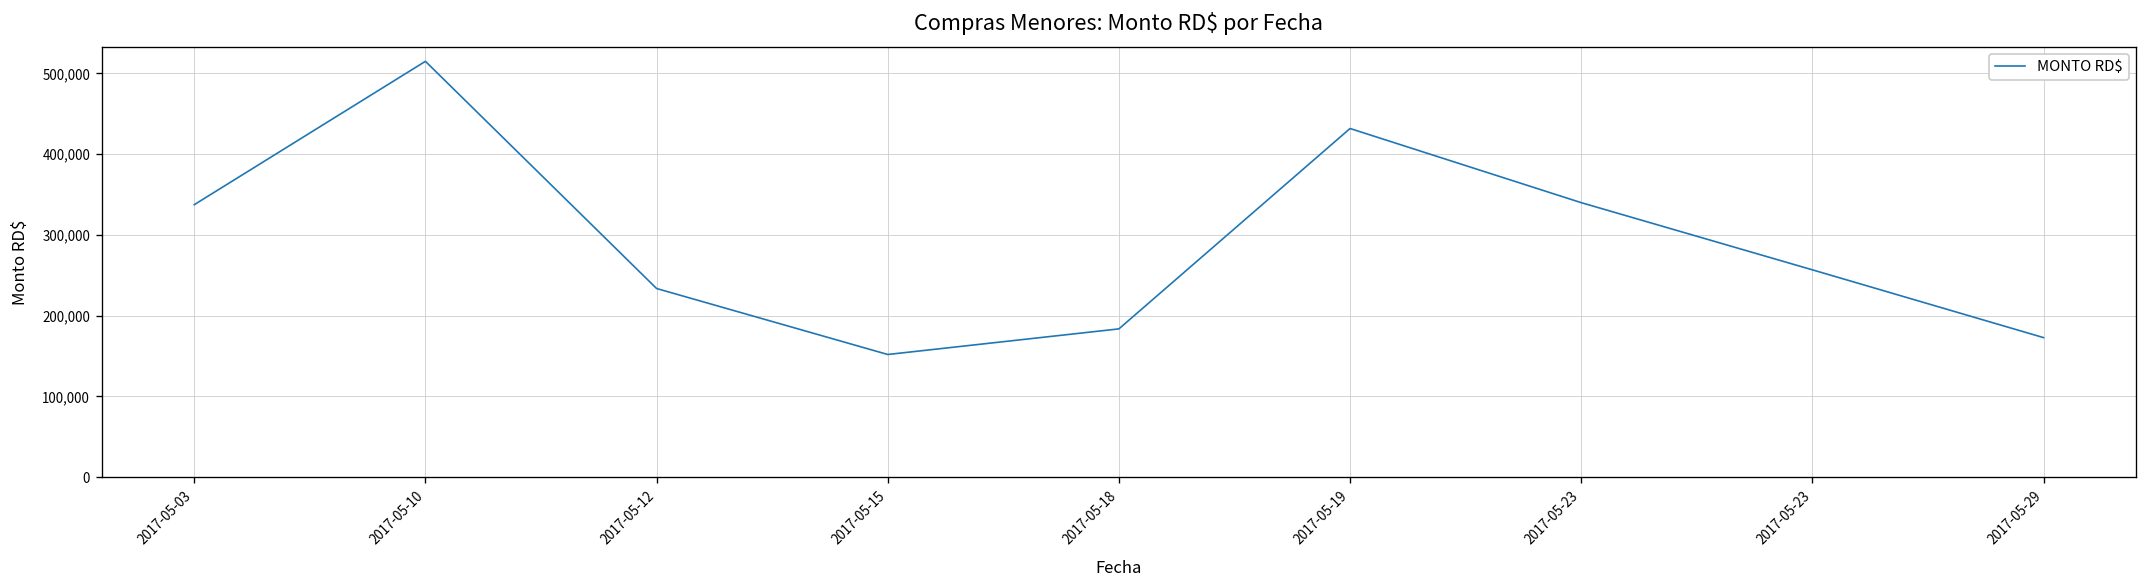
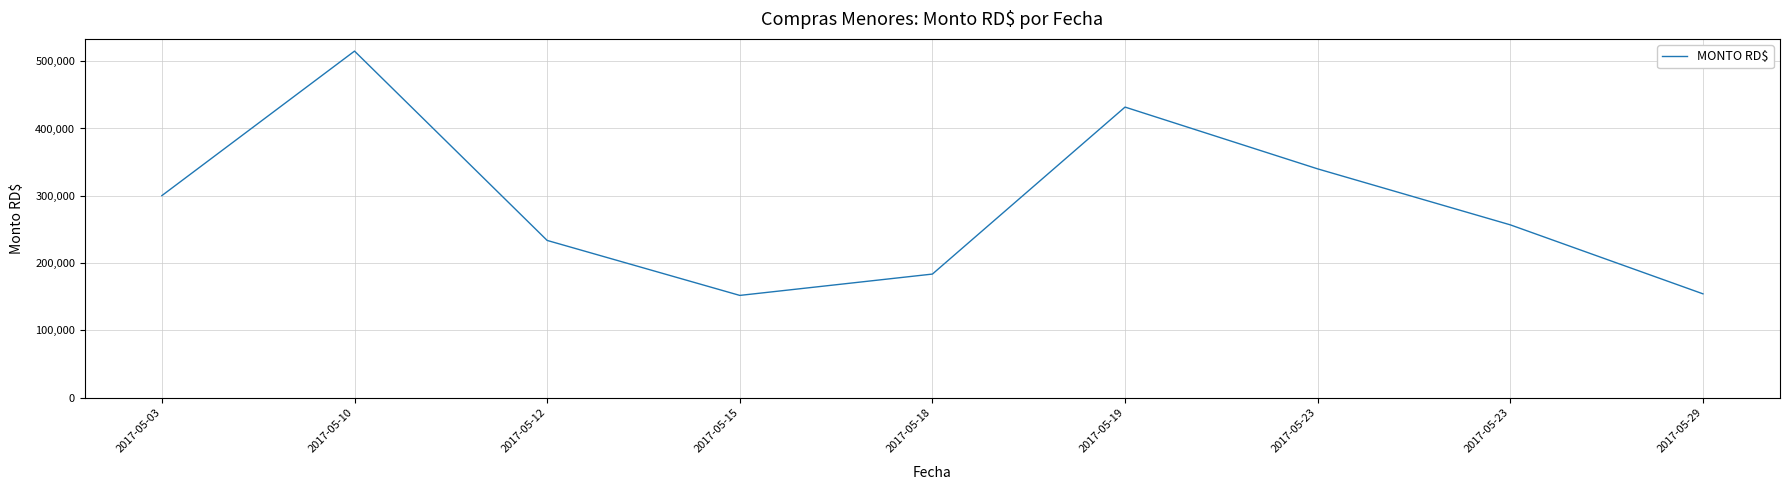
2017-05-03: 340,000 -> 300,000
2017-05-29: 170,000 -> 150,000
